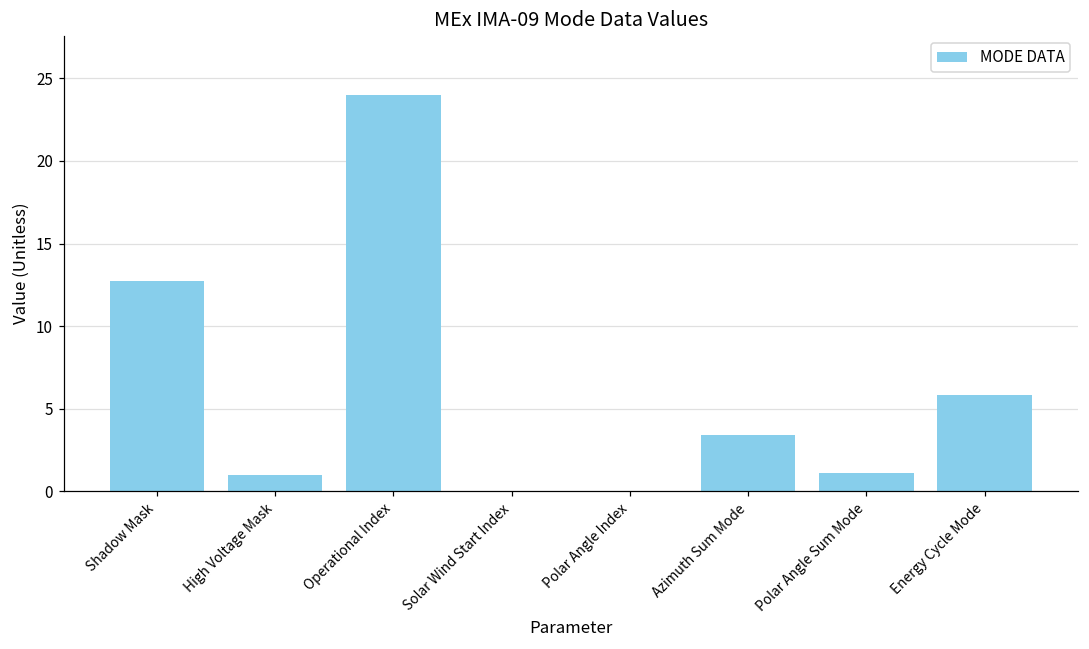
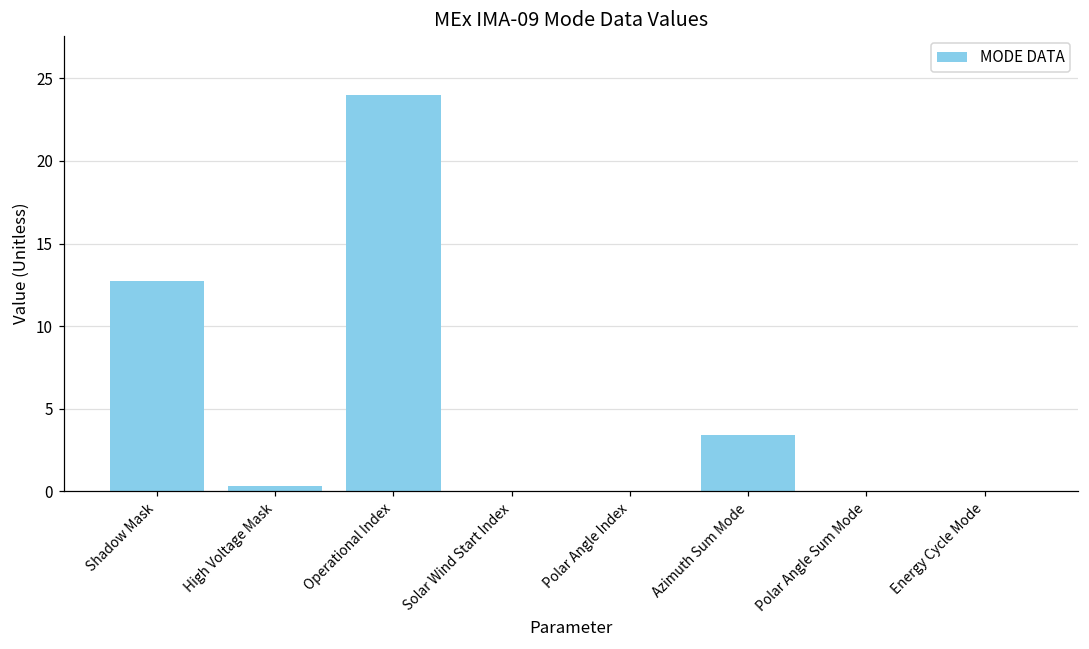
High Voltage Mask: 1.0 -> 0.3
Polar Angle Sum Mode: 1.1 -> 0.0
Energy Cycle Mode: 5.8 -> 0.0
